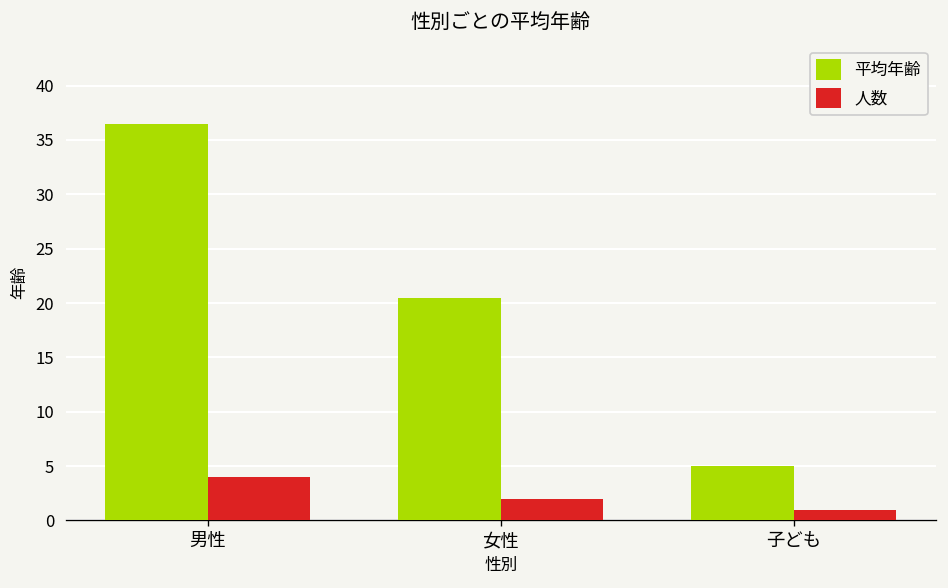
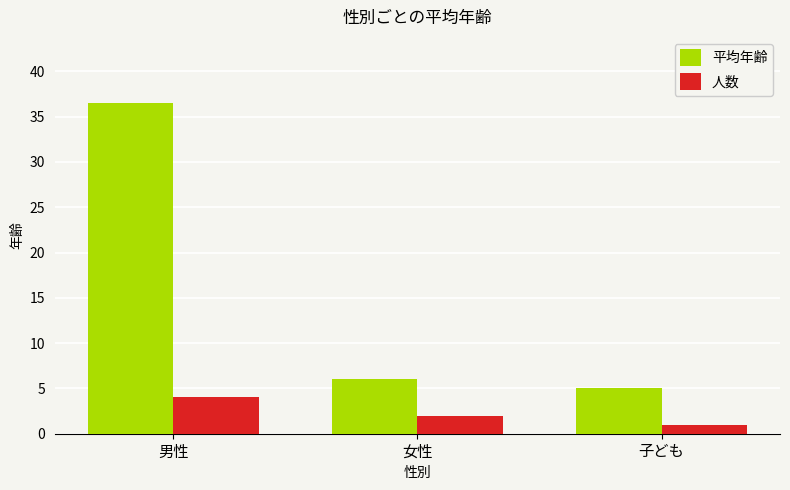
平均年齢, 女性: 21 -> 6
